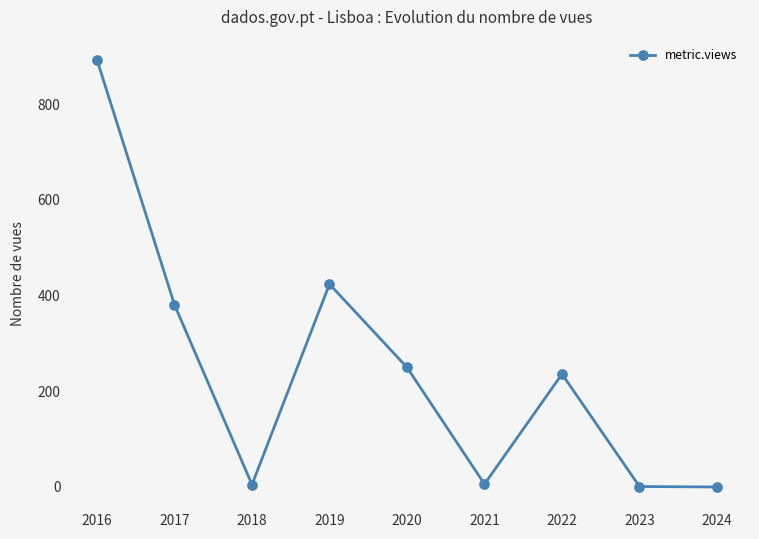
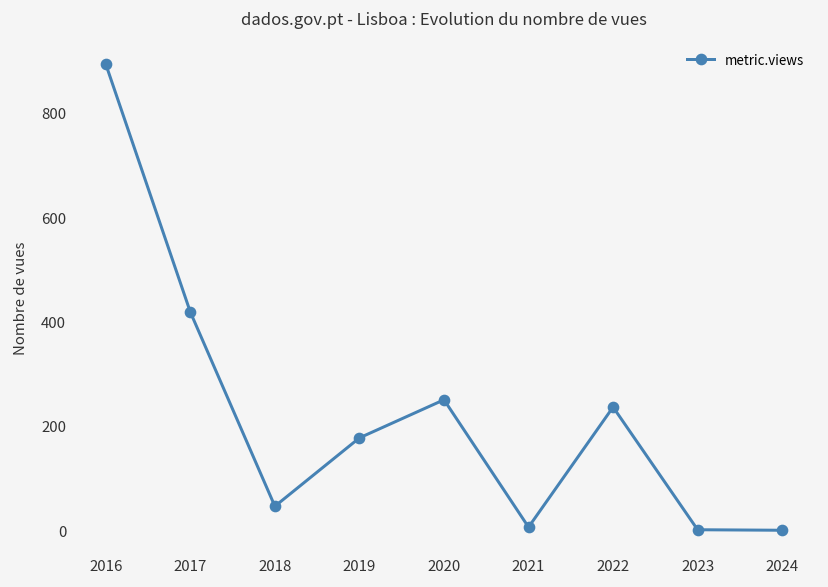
2017: 380 -> 420
2018: 10 -> 50
2019: 420 -> 180
